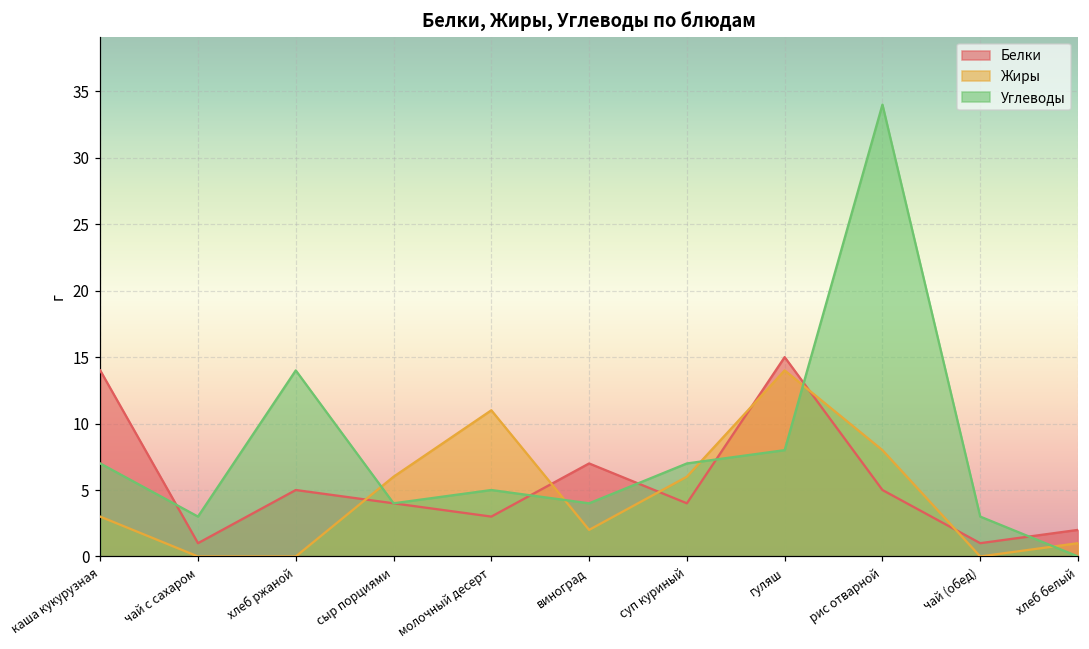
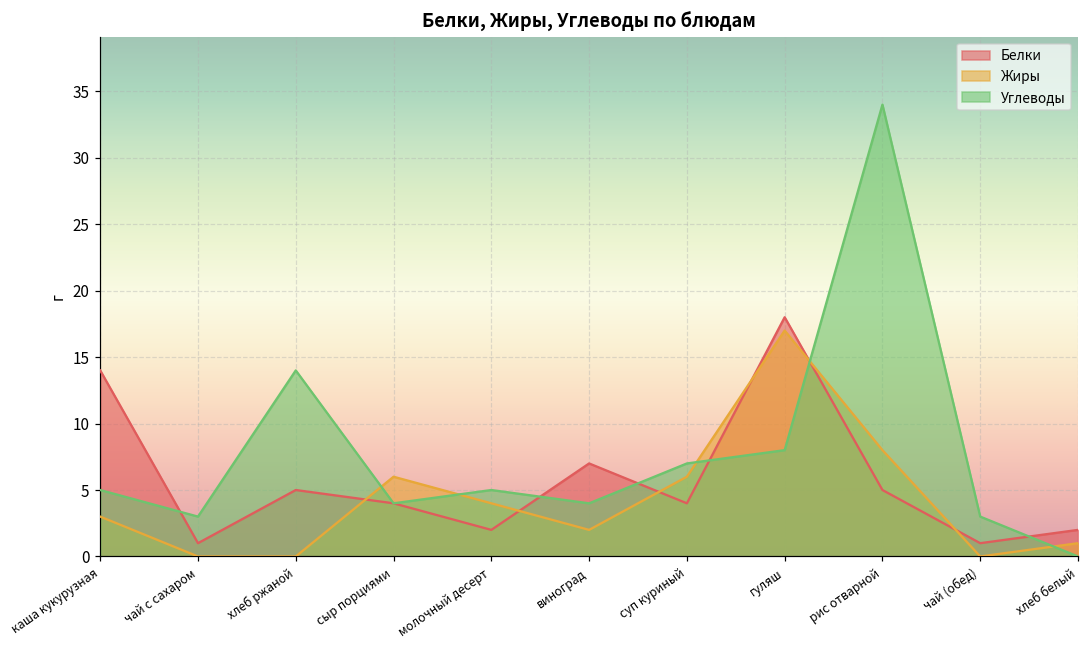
Углеводы, каша кукурузная: 7 -> 5
Белки, молочный десерт: 3 -> 2
Жиры, молочный десерт: 11 -> 4
Белки, гуляш: 15 -> 18
Жиры, гуляш: 14 -> 17
